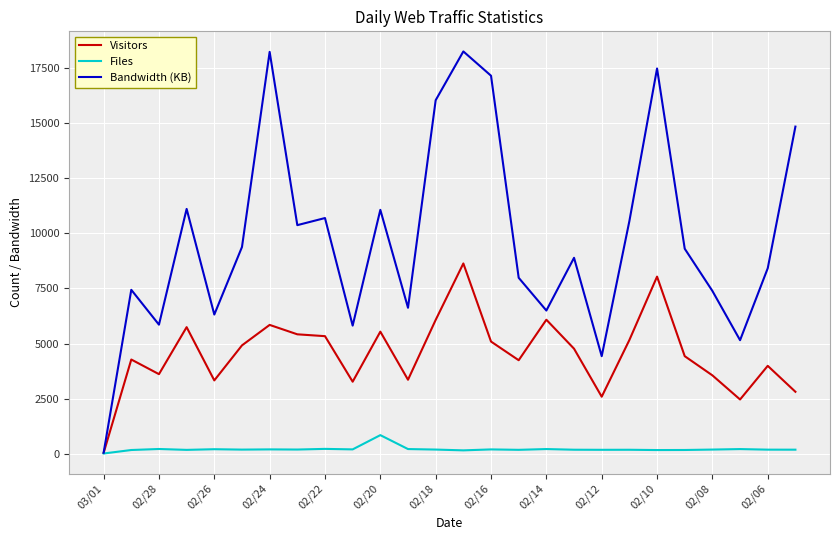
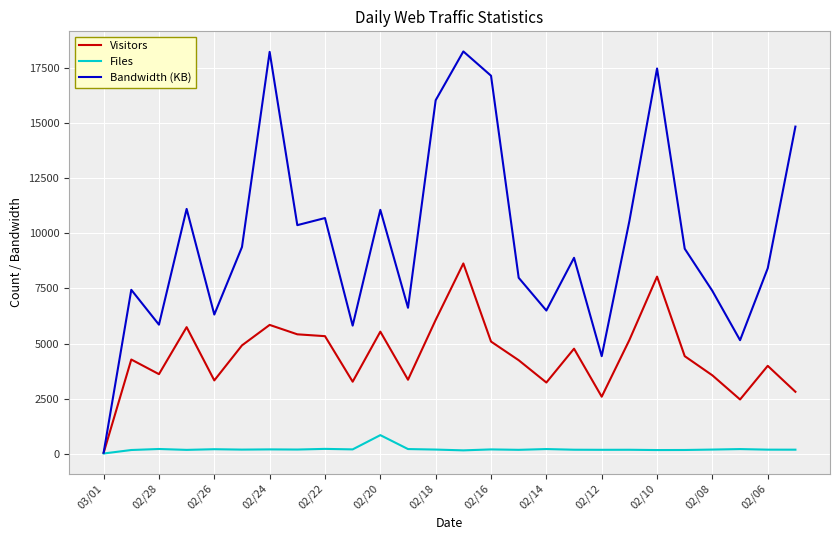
Visitors, 02/14: 6100 -> 3200
